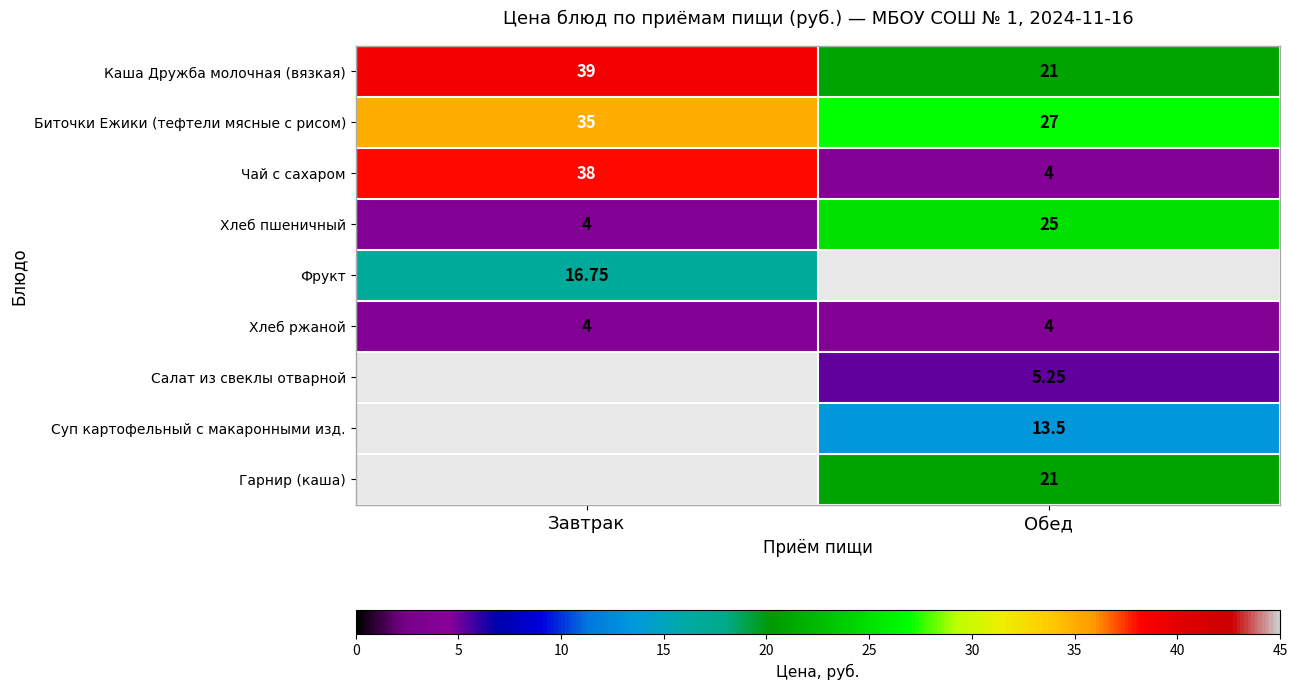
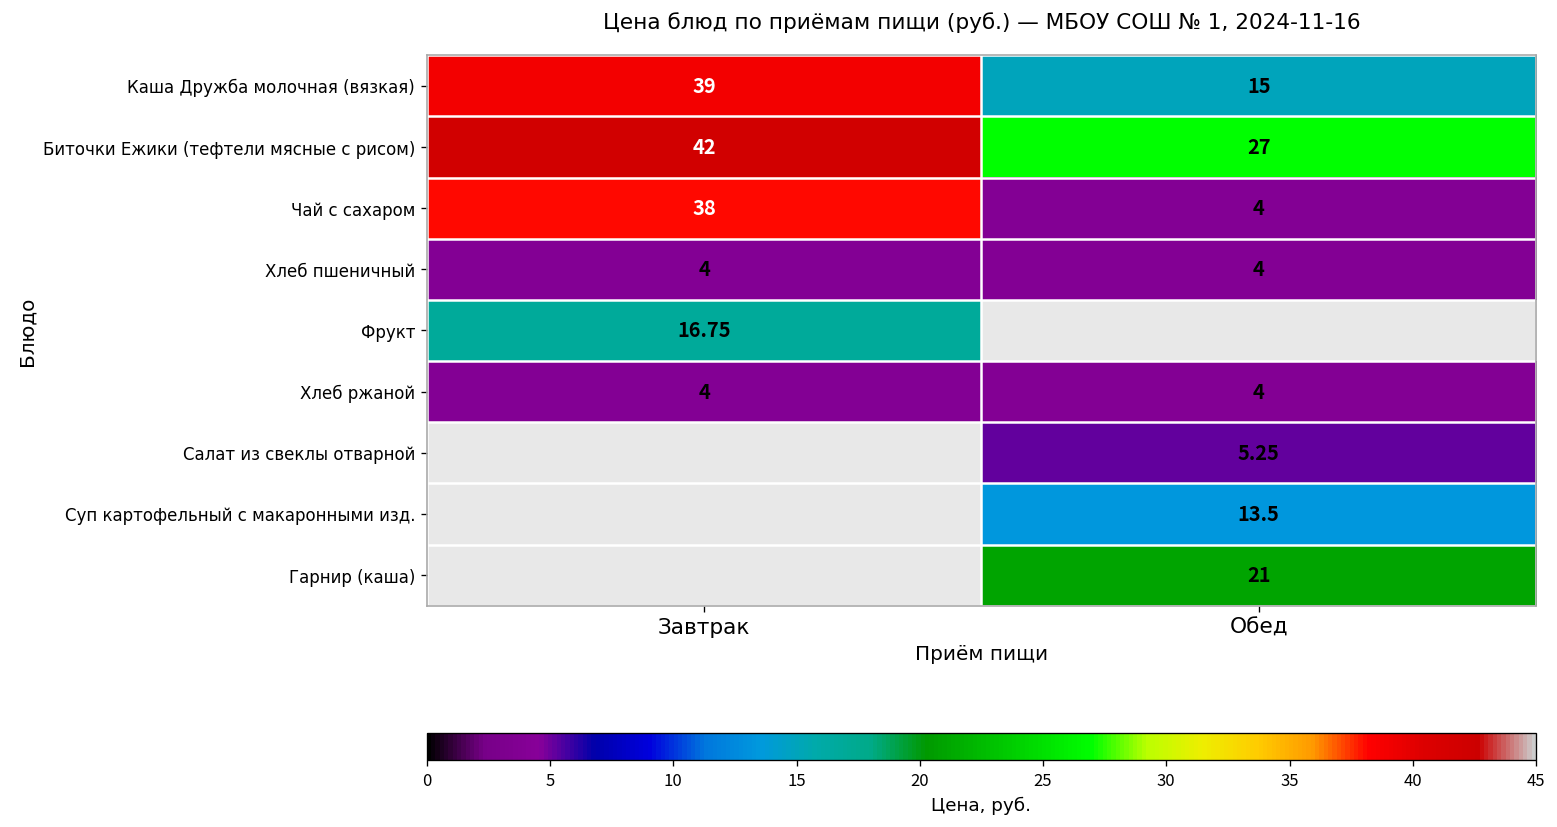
Каша Дружба молочная (вязкая), Обед: 21 -> 15
Биточки Ежики (тефтели мясные с рисом), Завтрак: 35 -> 42
Хлеб пшеничный, Обед: 25 -> 4
